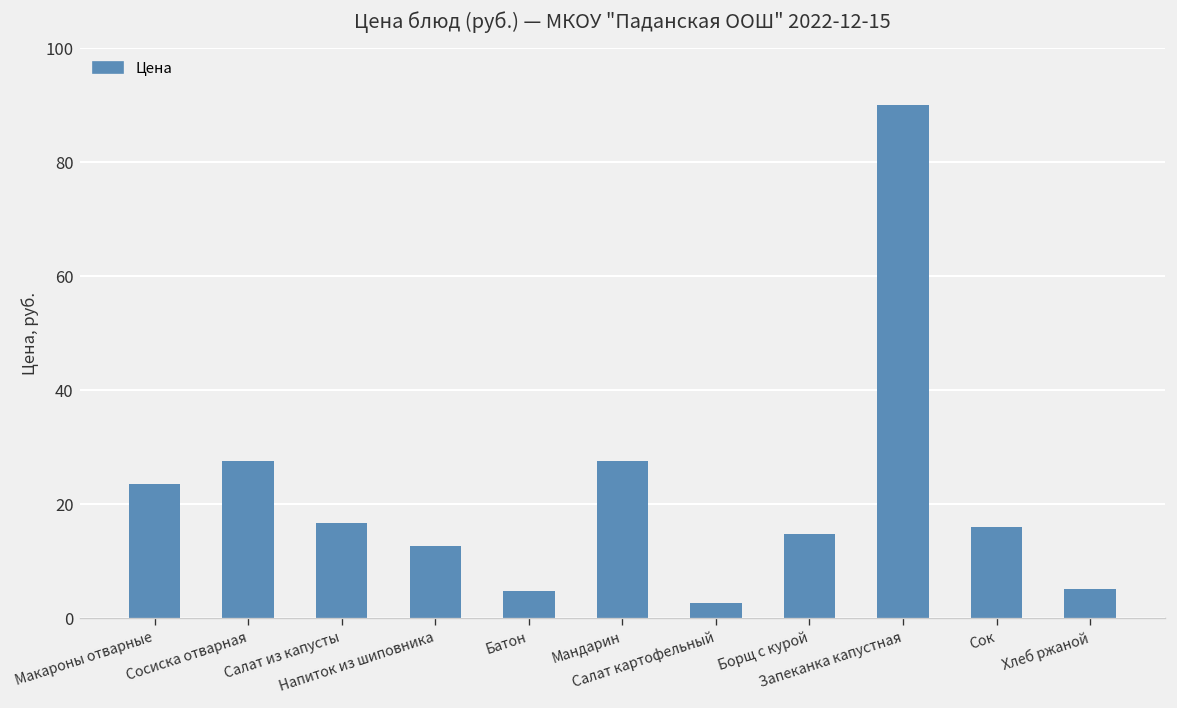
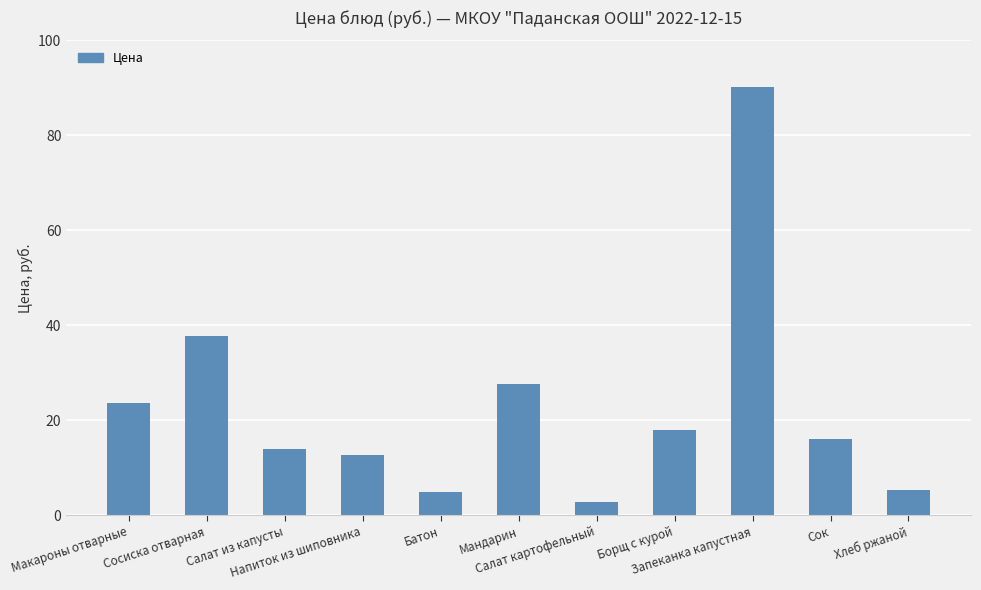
Сосиска отварная: 28 -> 38
Салат из капусты: 17 -> 14
Борщ с курой: 15 -> 18
